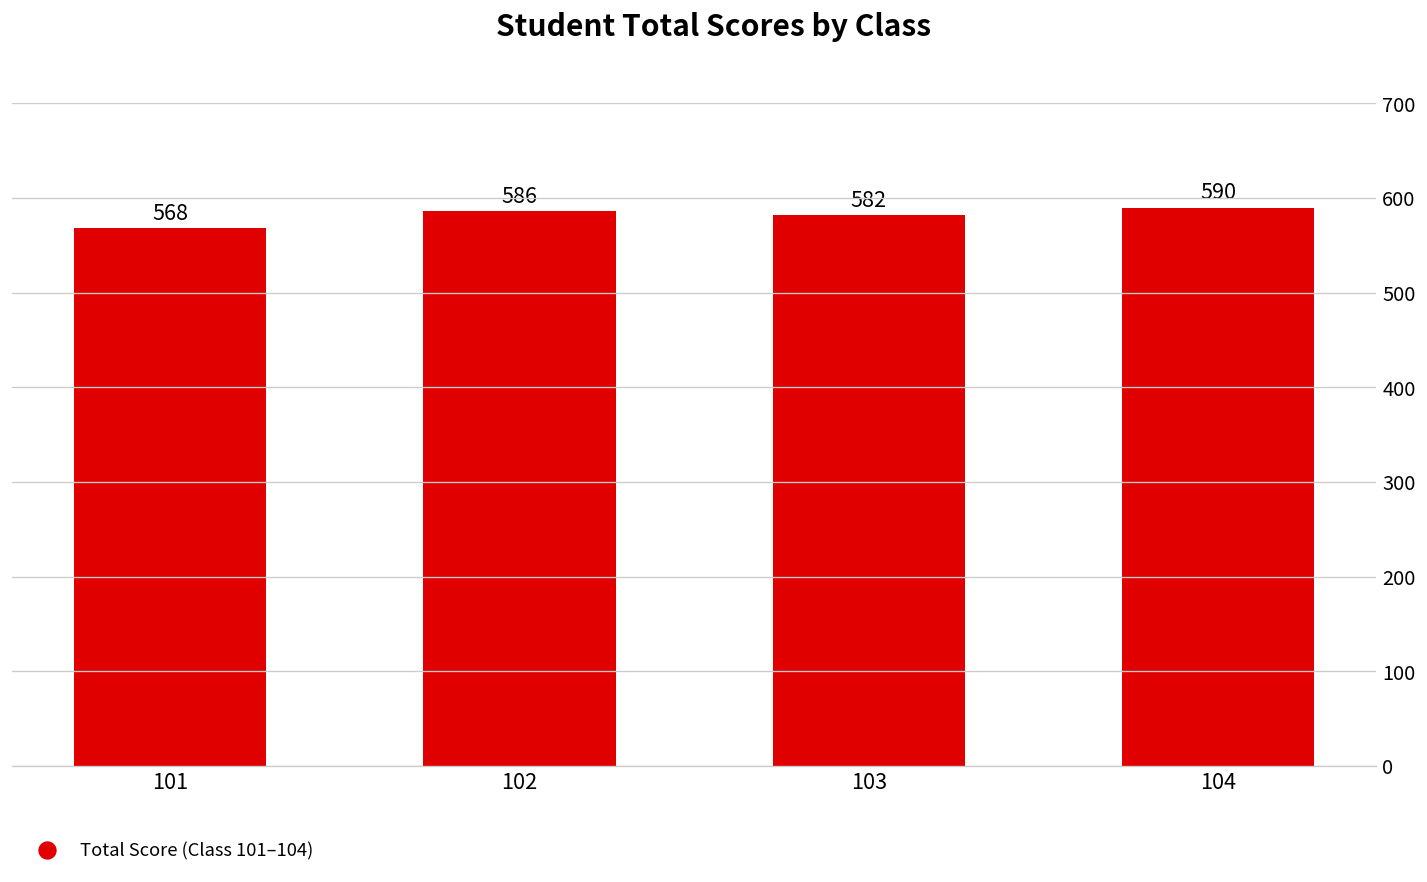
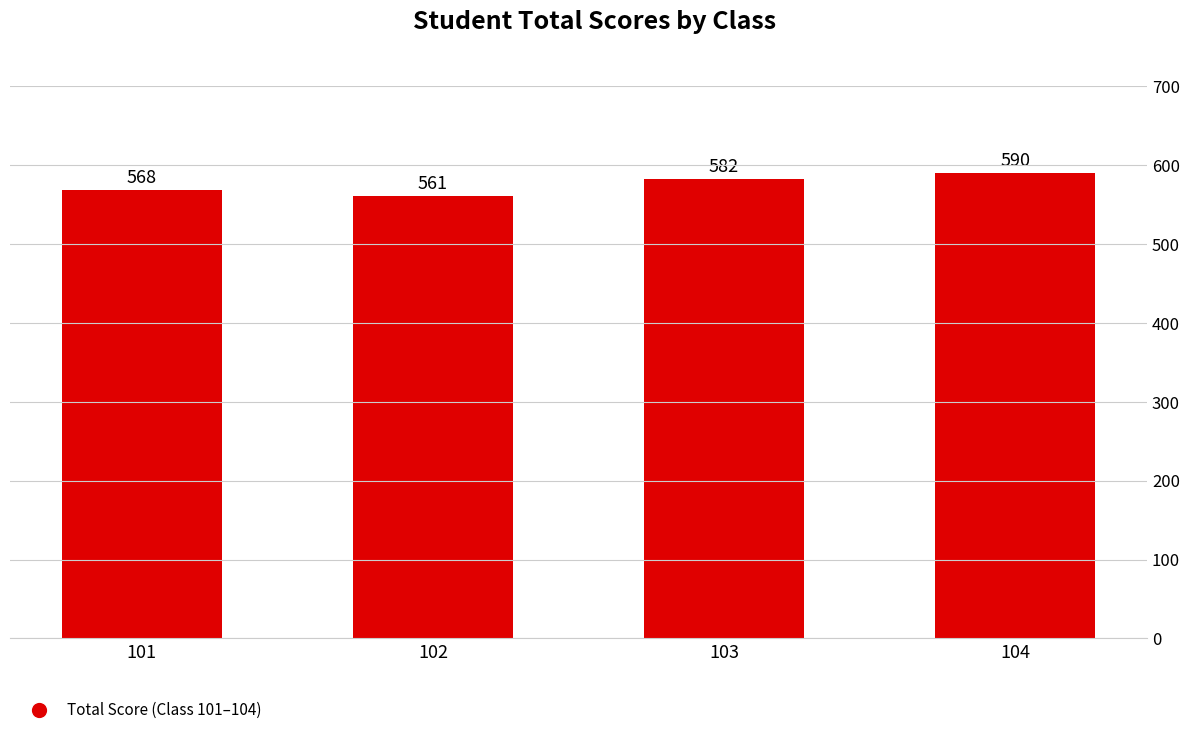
102: 586 -> 561
